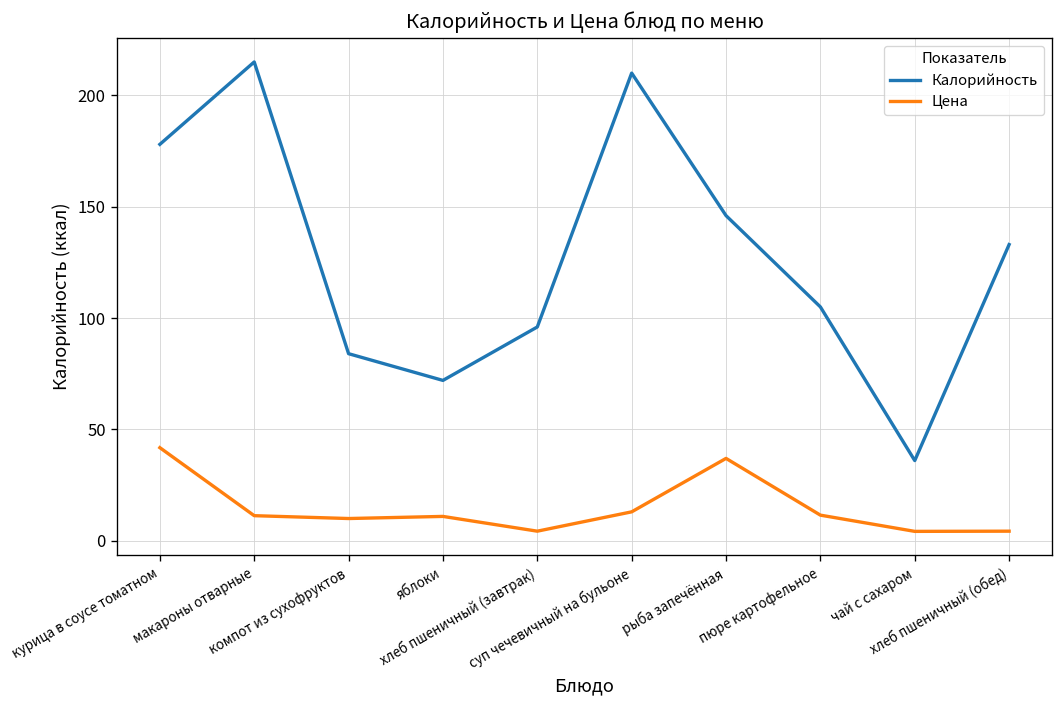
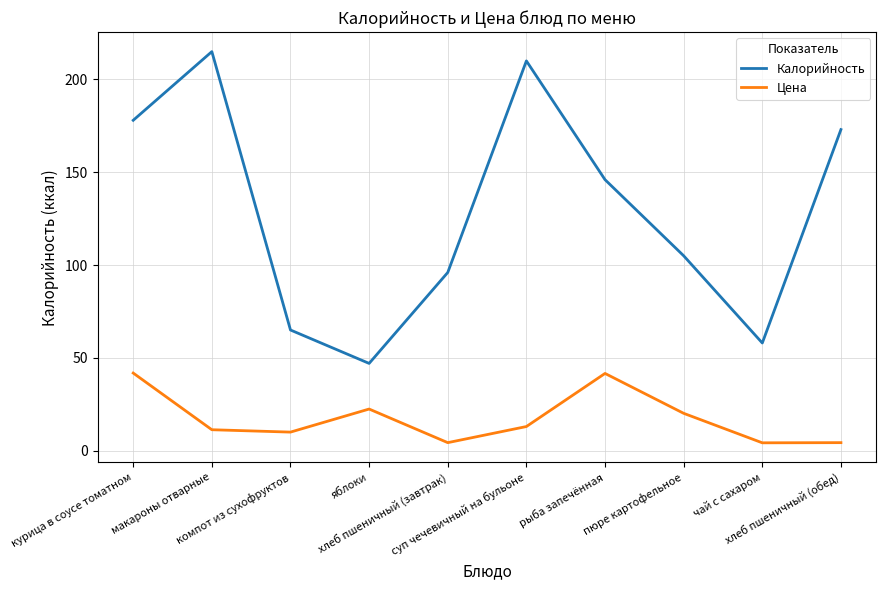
Калорийность, компот из сухофруктов: 84 -> 65
Калорийность, яблоки: 72 -> 47
Цена, яблоки: 11 -> 22
Цена, рыба запечённая: 37 -> 42
Цена, пюре картофельное: 12 -> 20
Калорийность, чай с сахаром: 36 -> 58
Калорийность, хлеб пшеничный (обед): 133 -> 173
